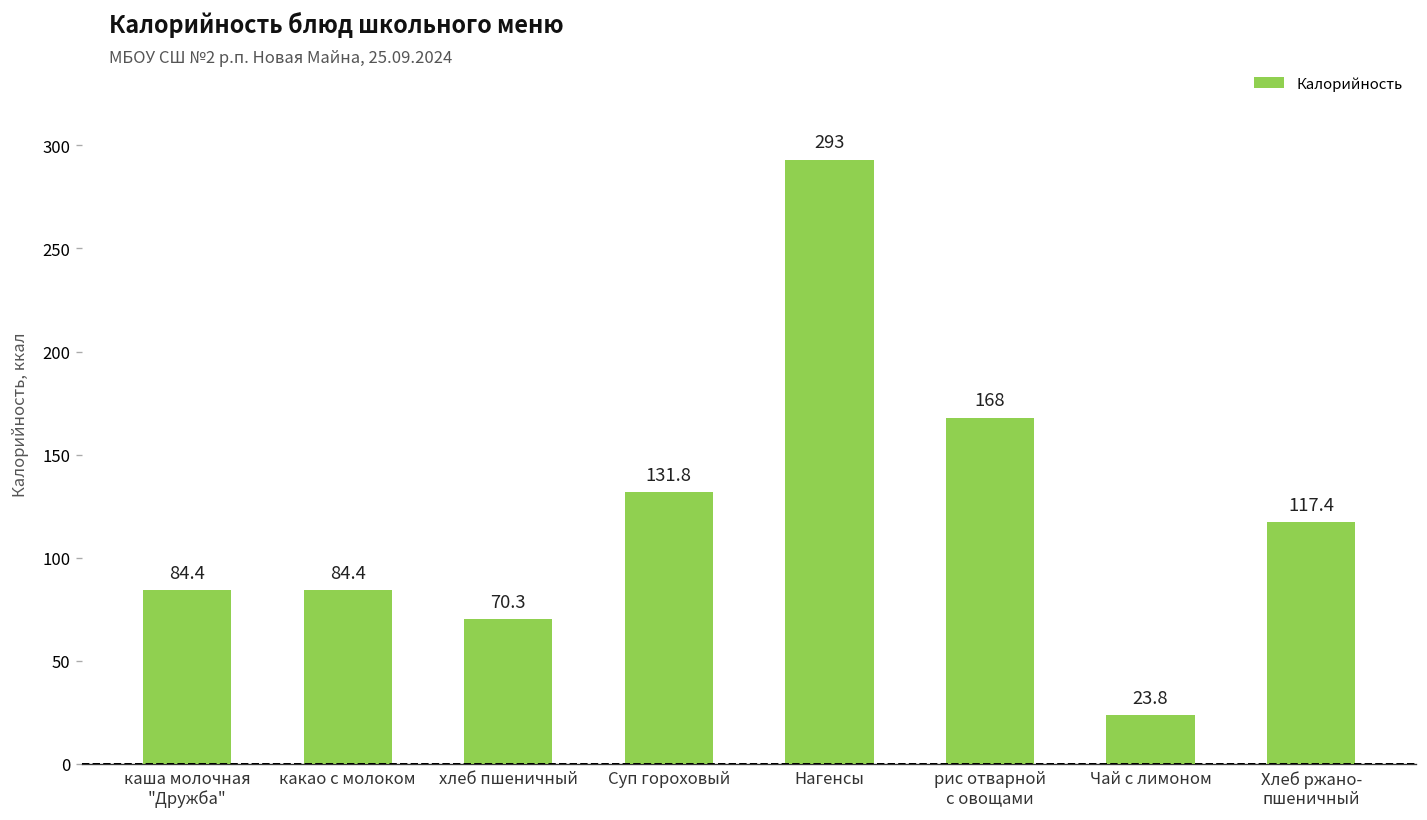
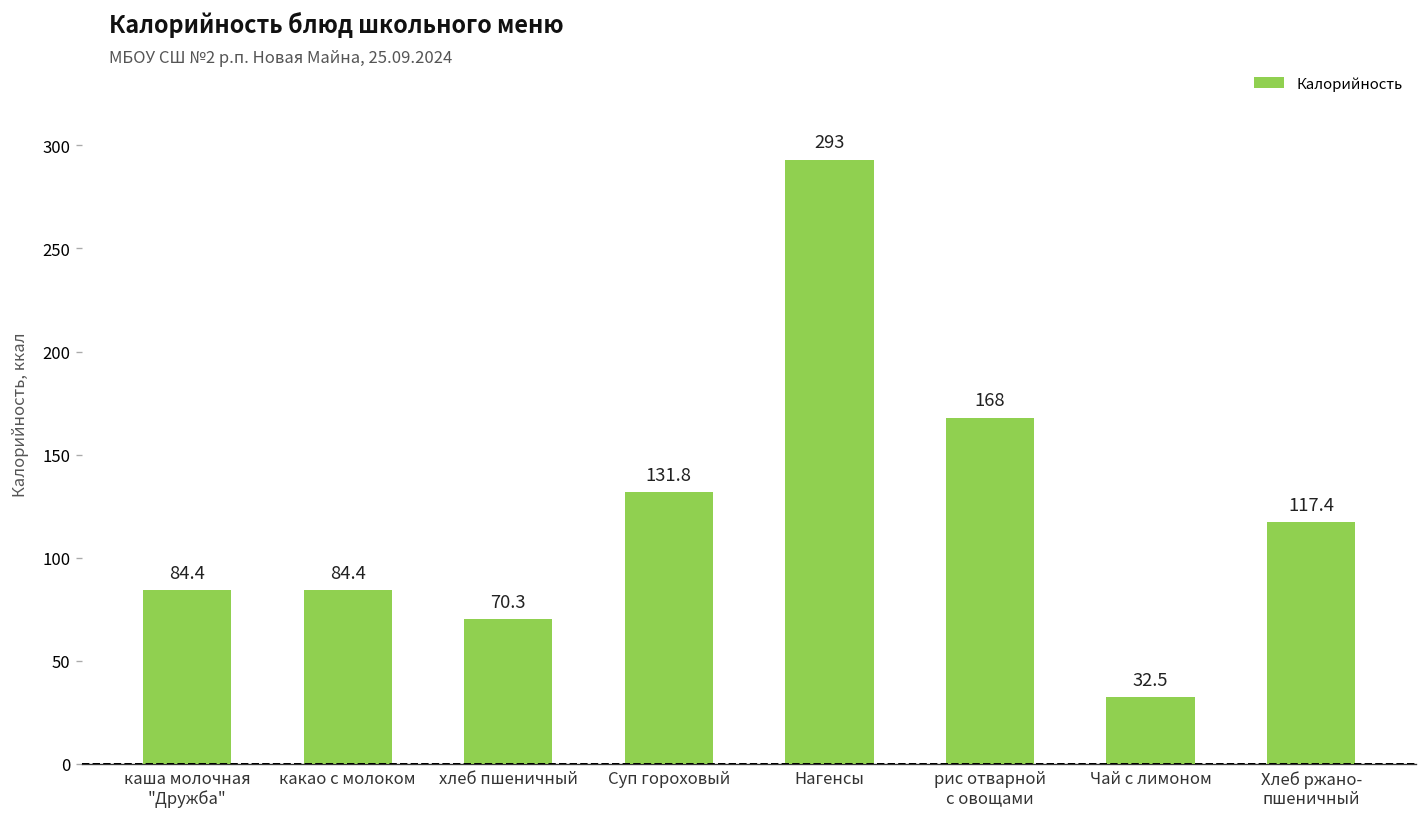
Чай с лимоном: 23.8 -> 32.5
